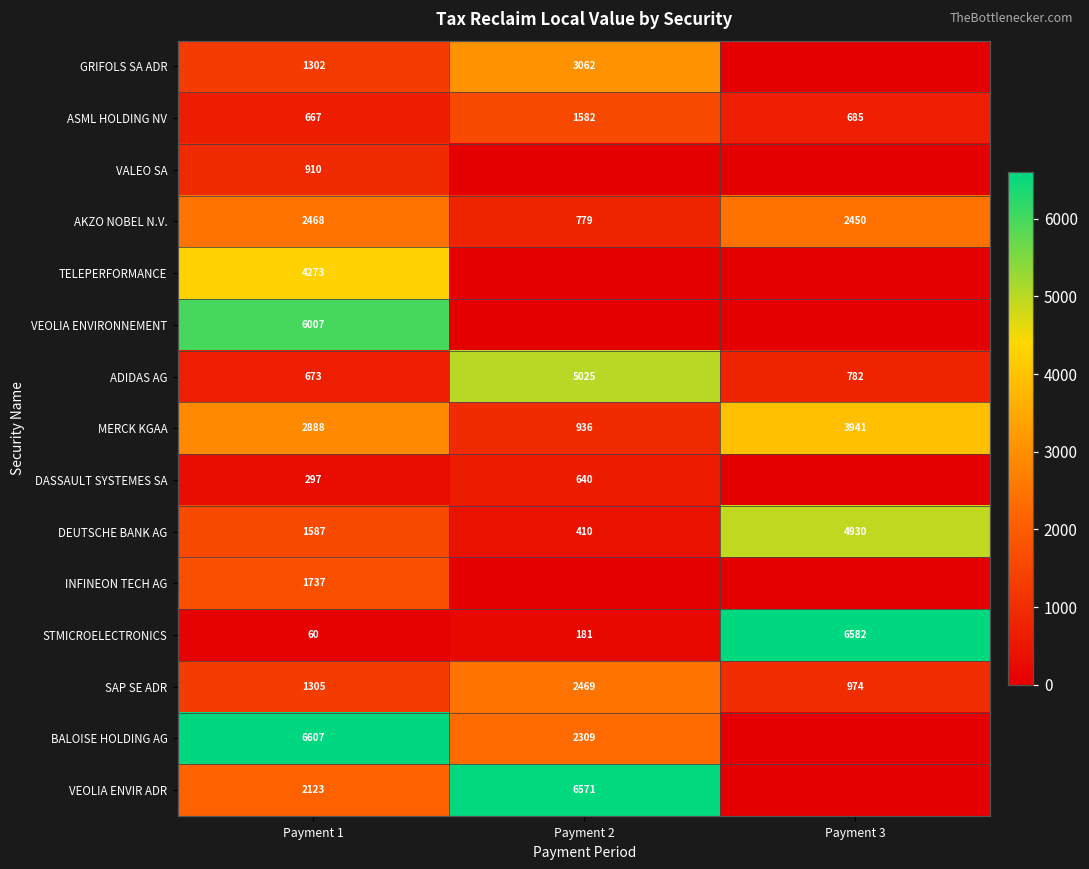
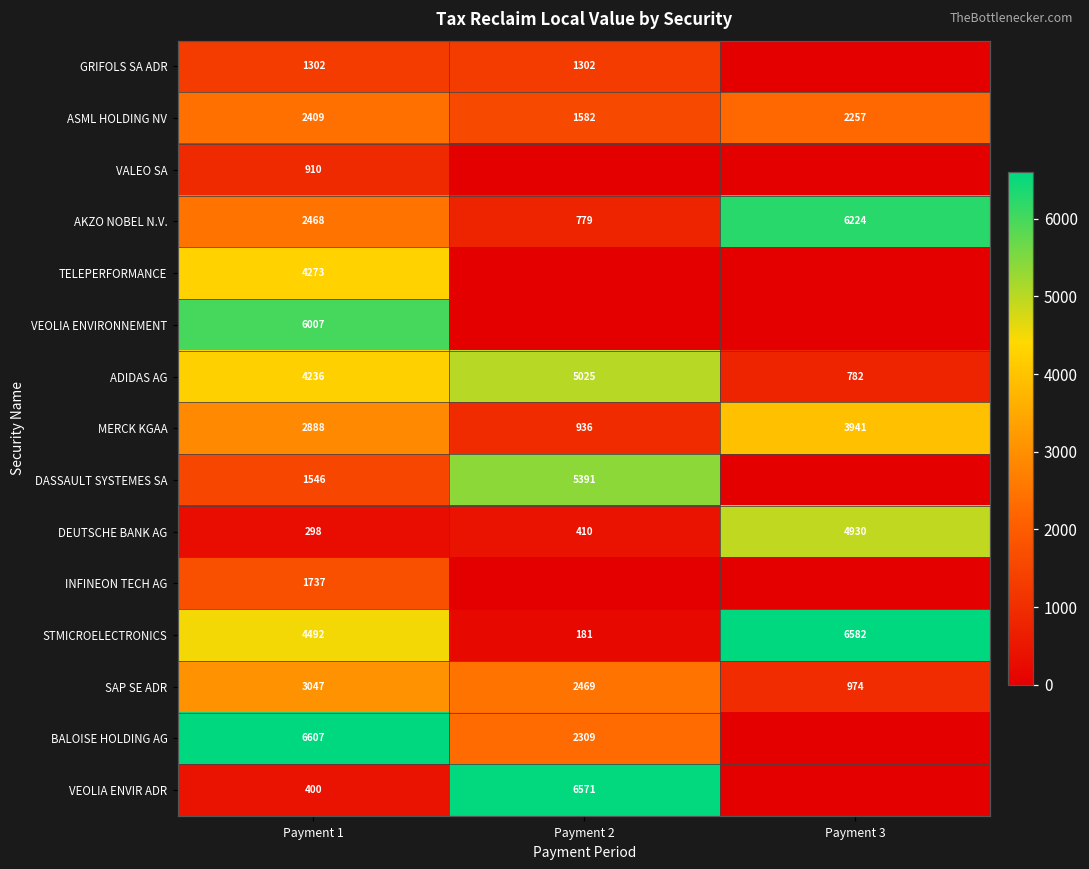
GRIFOLS SA ADR, Payment 2: 3062 -> 1302
ASML HOLDING NV, Payment 1: 667 -> 2409
ASML HOLDING NV, Payment 3: 685 -> 2257
AKZO NOBEL N.V., Payment 3: 2450 -> 6224
ADIDAS AG, Payment 1: 673 -> 4236
DASSAULT SYSTEMES SA, Payment 1: 297 -> 1546
DASSAULT SYSTEMES SA, Payment 2: 640 -> 5391
DEUTSCHE BANK AG, Payment 1: 1587 -> 298
STMICROELECTRONICS, Payment 1: 60 -> 4492
SAP SE ADR, Payment 1: 1305 -> 3047
VEOLIA ENVIR ADR, Payment 1: 2123 -> 400
